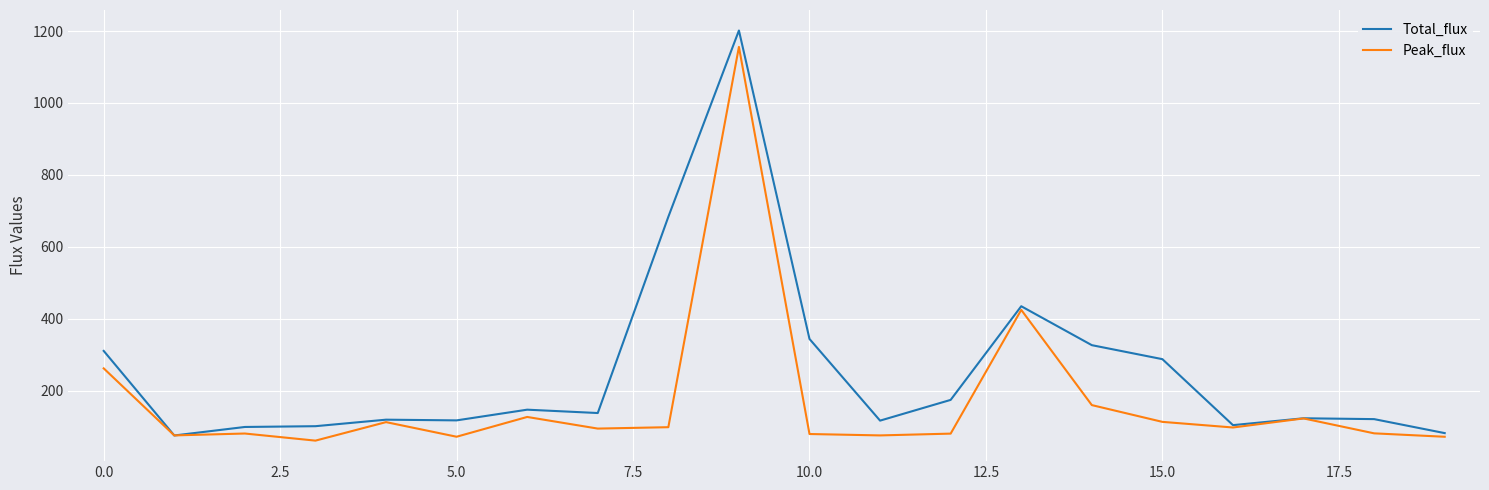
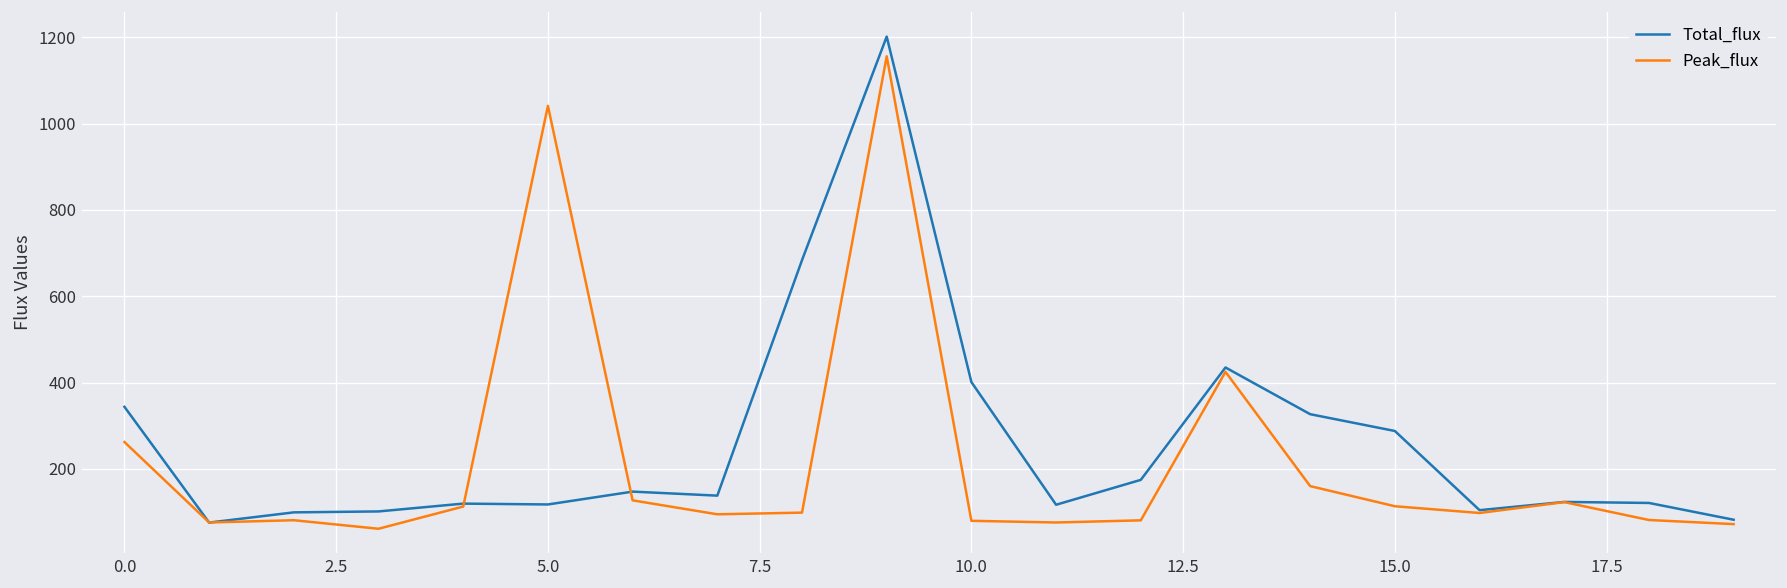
Total_flux, 0.0: 310 -> 340
Peak_flux, 5.0: 70 -> 1040
Total_flux, 10.0: 340 -> 400
